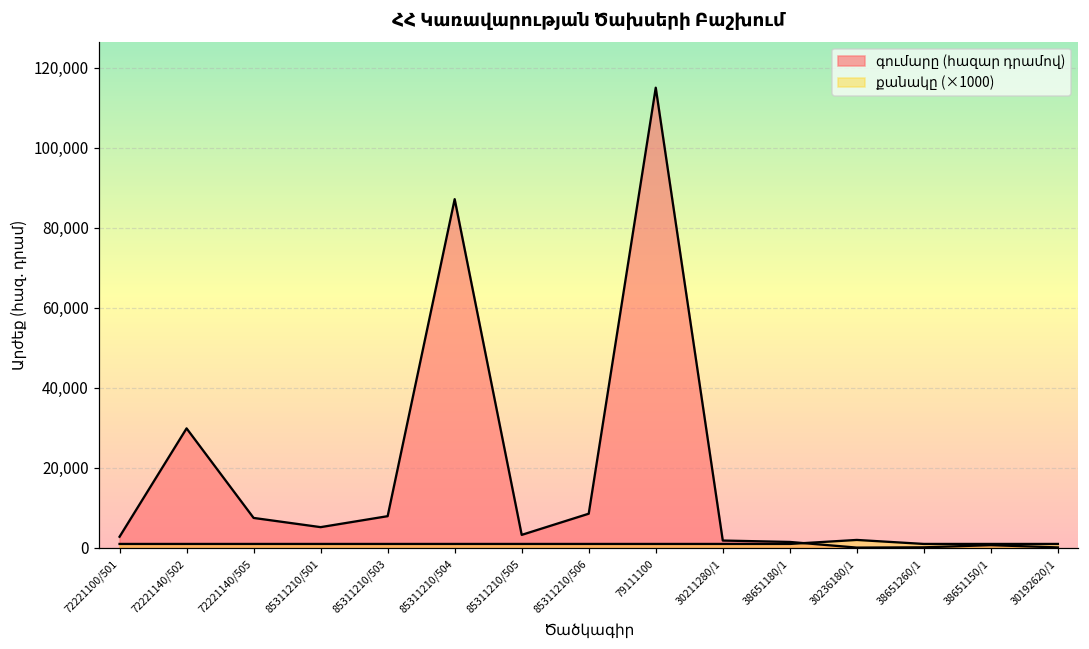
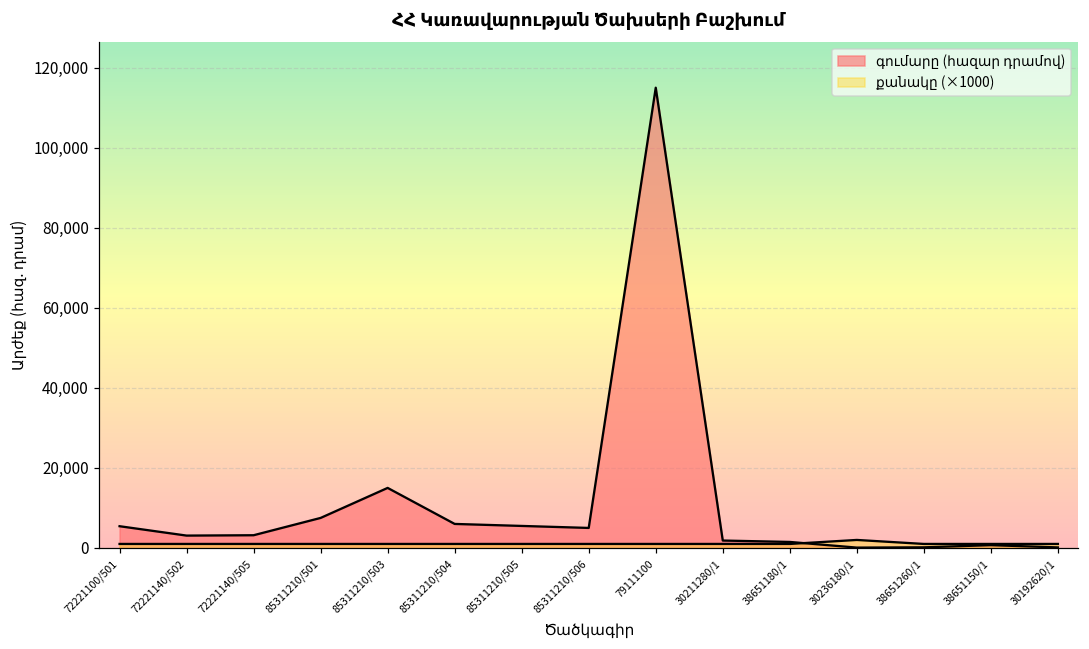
գումարը (հազար դրամով), 72221100/501: 3,000 -> 5,000
գումարը (հազար դրամով), 72221140/502: 30,000 -> 3,000
գումարը (հազար դրամով), 72221140/505: 8,000 -> 3,000
գումարը (հազար դրամով), 85311210/501: 5,000 -> 8,000
գումարը (հազար դրամով), 85311210/503: 8,000 -> 15,000
գումարը (հազար դրամով), 85311210/504: 87,000 -> 6,000
գումարը (հազար դրամով), 85311210/505: 3,000 -> 6,000
գումարը (հազար դրամով), 85311210/506: 9,000 -> 5,000
